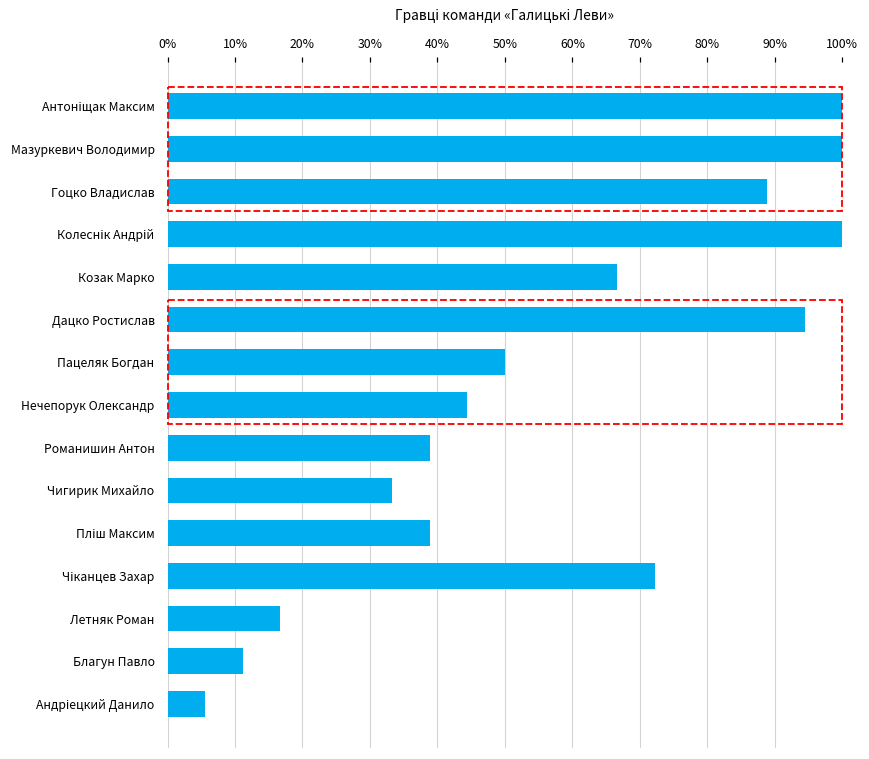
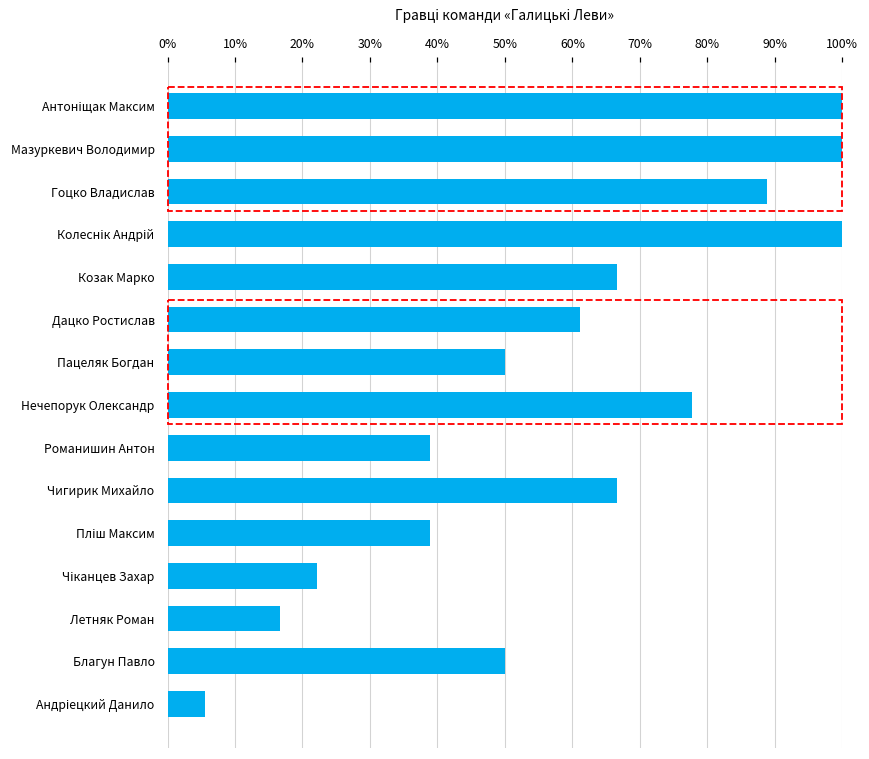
Дацко Ростислав: 94% -> 61%
Нечепорук Олександр: 44% -> 78%
Чигирик Михайло: 33% -> 67%
Чіканцев Захар: 72% -> 22%
Благун Павло: 11% -> 50%
